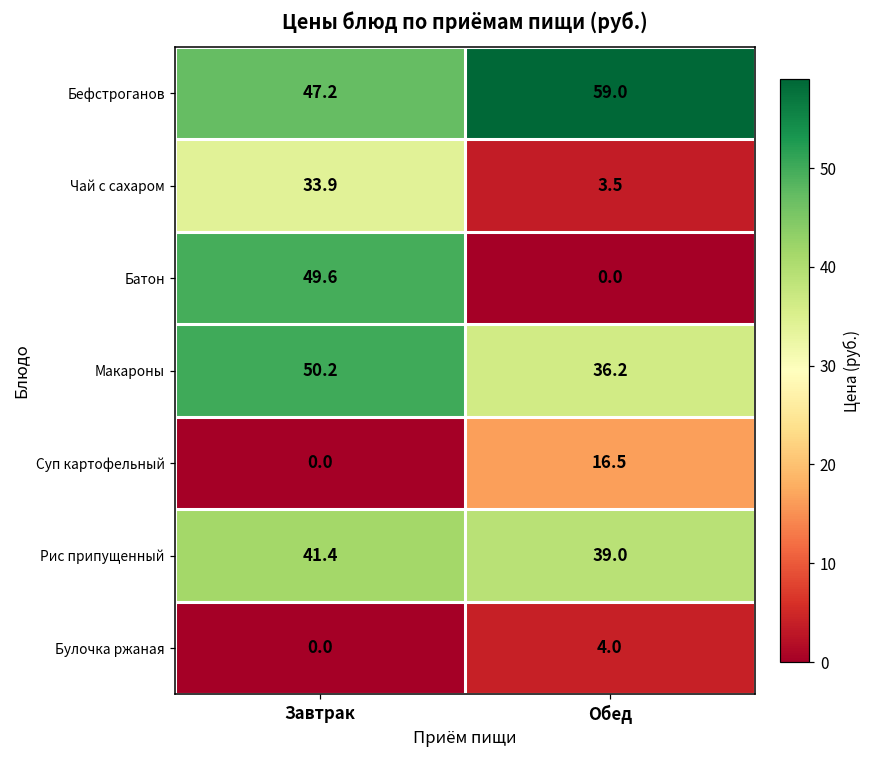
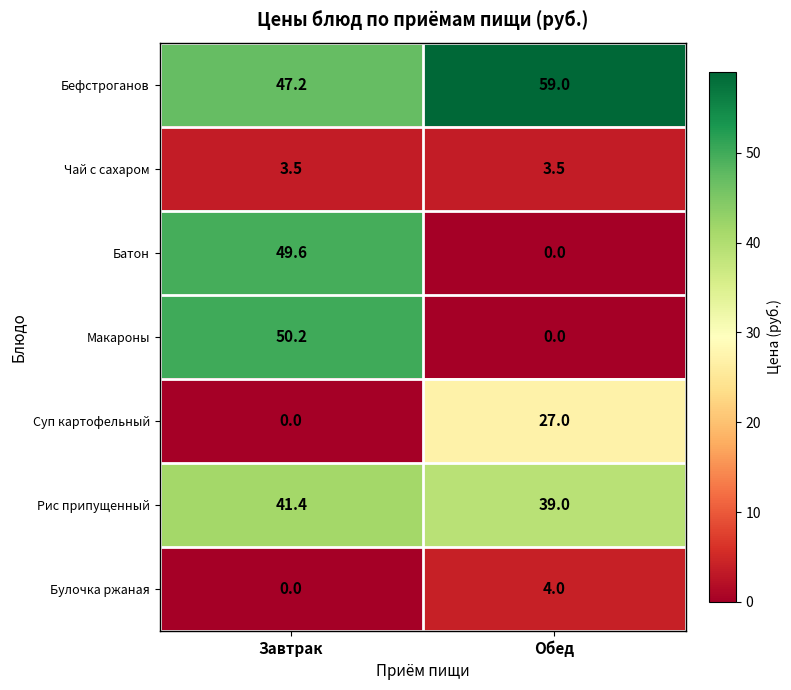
Чай с сахаром, Завтрак: 33.9 -> 3.5
Макароны, Обед: 36.2 -> 0.0
Суп картофельный, Обед: 16.5 -> 27.0
